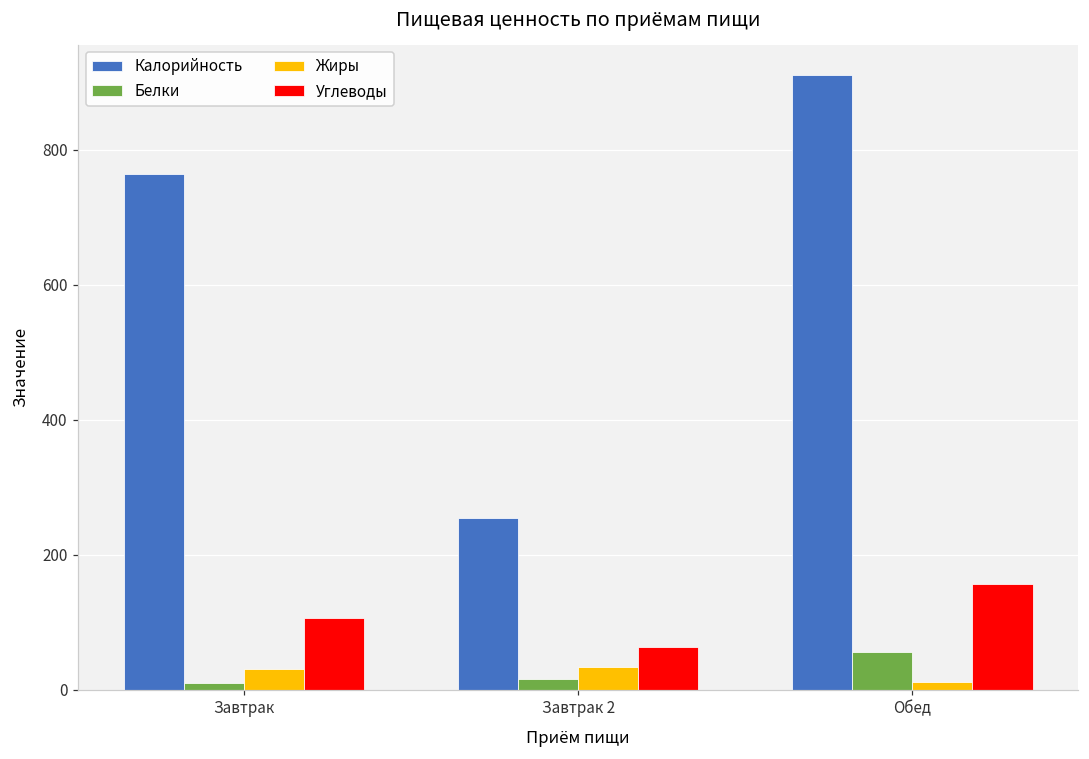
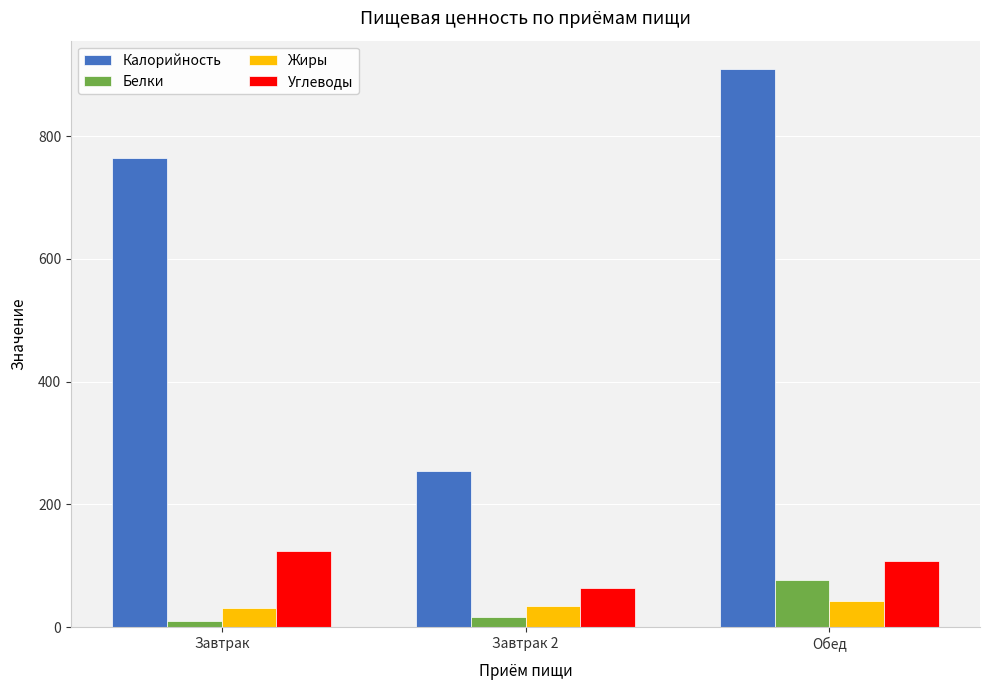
Углеводы, Завтрак: 110 -> 120
Белки, Обед: 60 -> 80
Жиры, Обед: 10 -> 40
Углеводы, Обед: 160 -> 110
